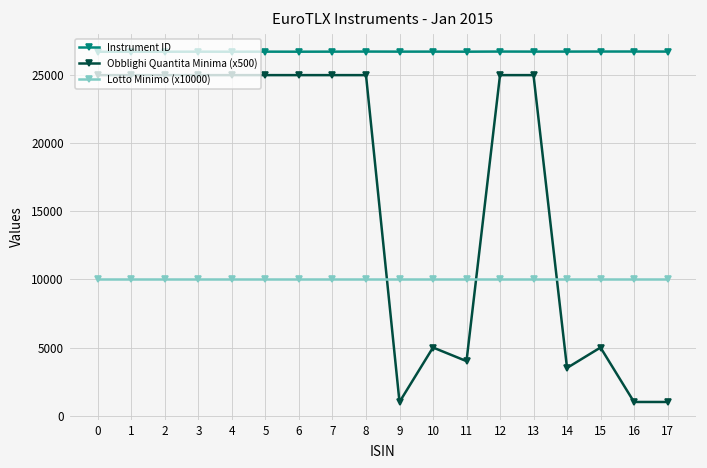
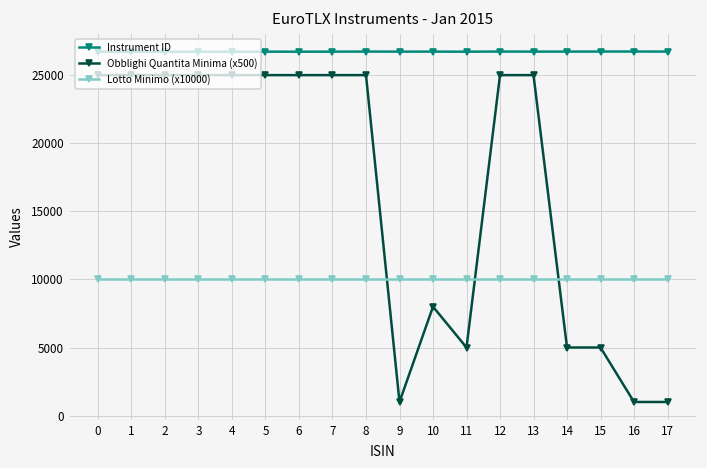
Obblighi Quantita Minima (x500), 10: 5000 -> 8000
Obblighi Quantita Minima (x500), 11: 4000 -> 5000
Obblighi Quantita Minima (x500), 14: 3500 -> 5000
